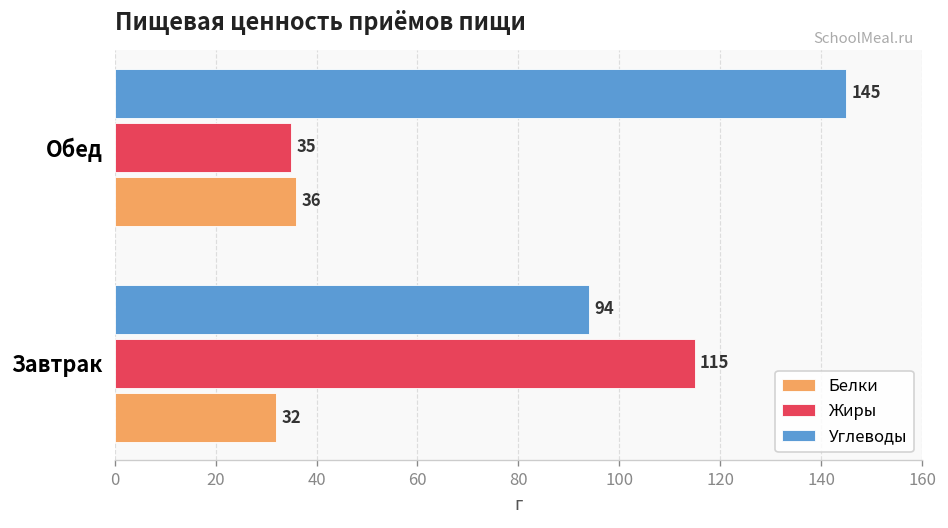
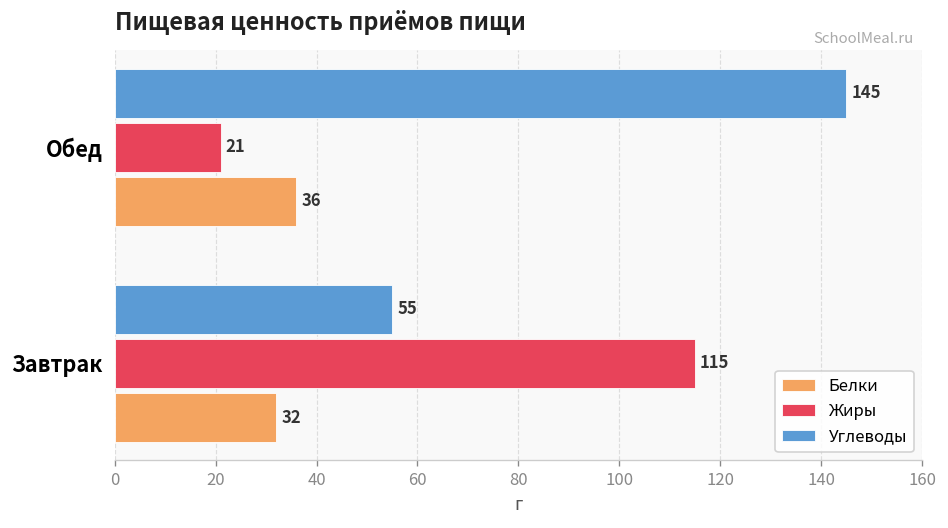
Жиры, Обед: 35 -> 21
Углеводы, Завтрак: 94 -> 55
